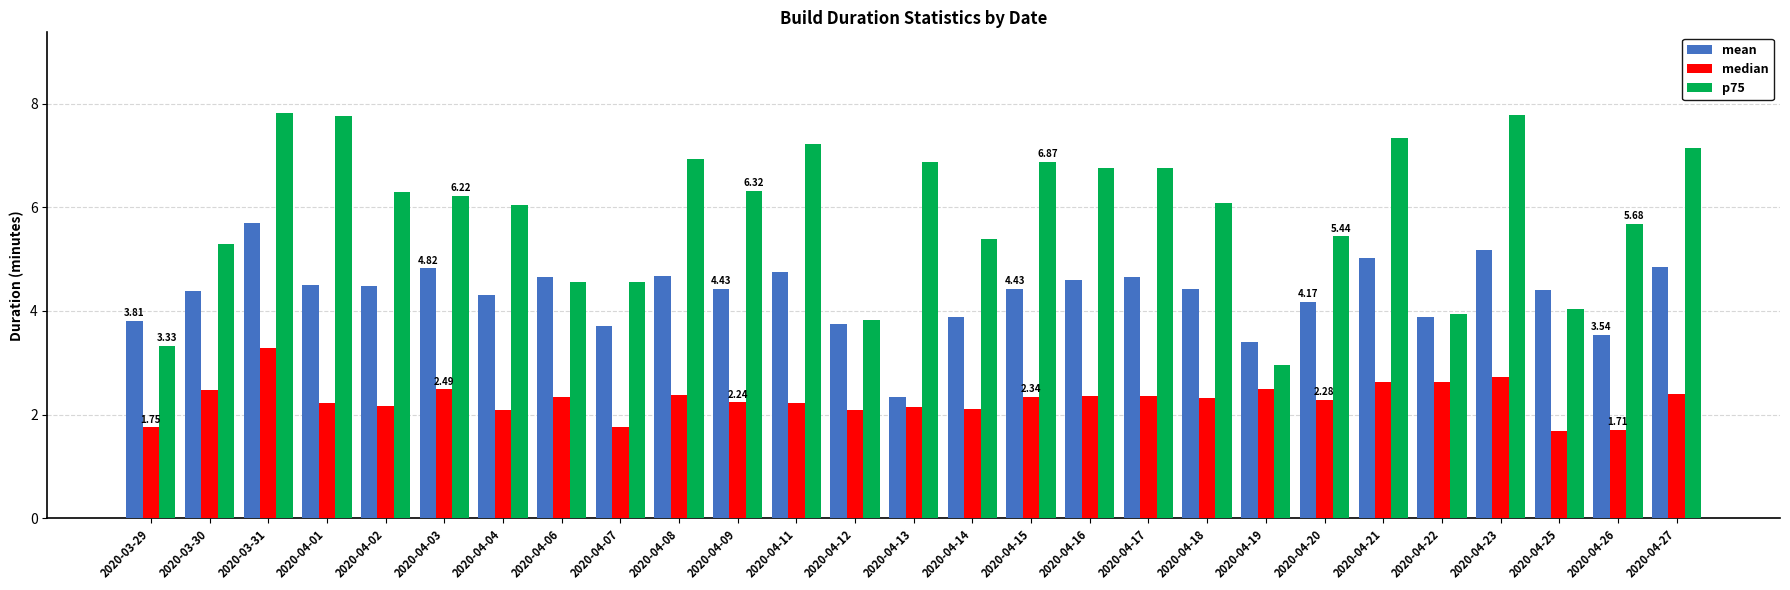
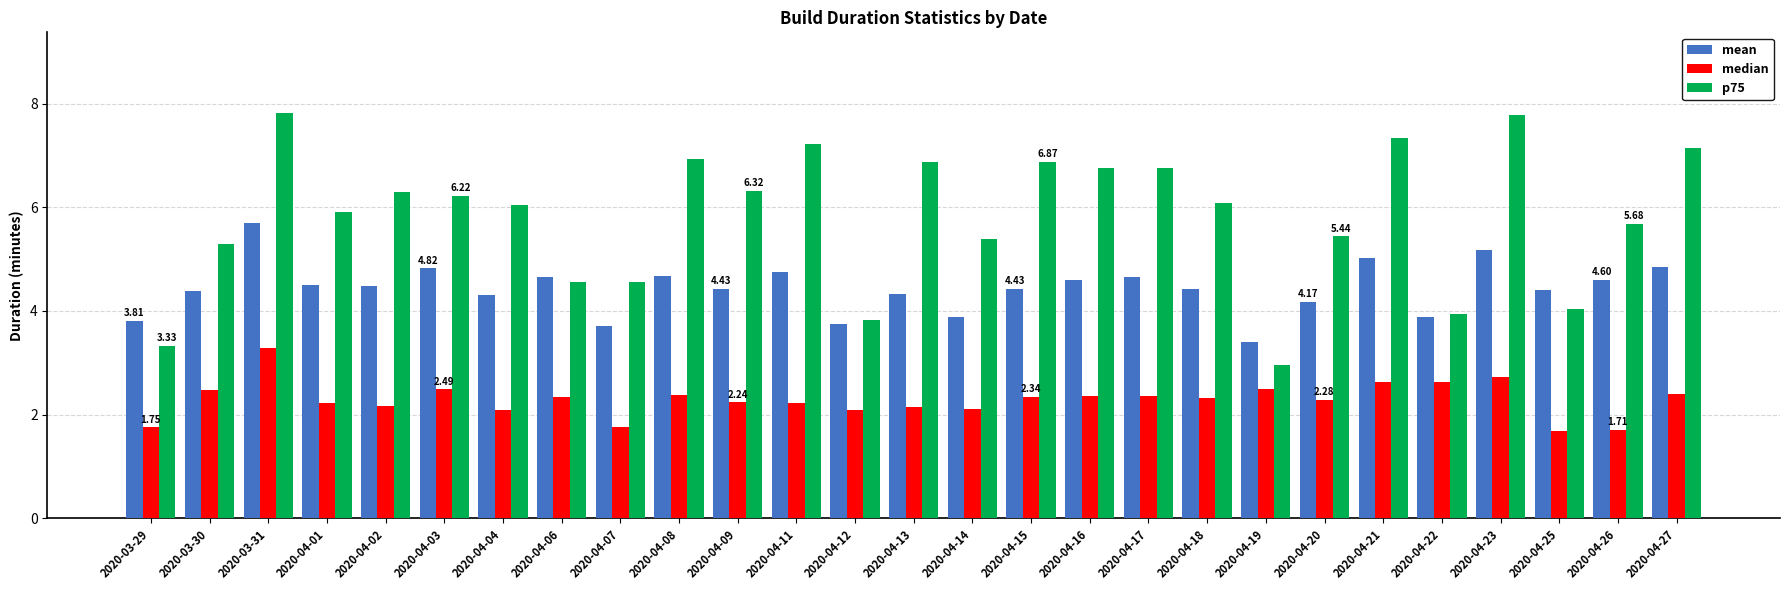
p75, 2020-04-01: 7.8 -> 5.9
mean, 2020-04-13: 2.3 -> 4.3
mean, 2020-04-26: 3.54 -> 4.60
